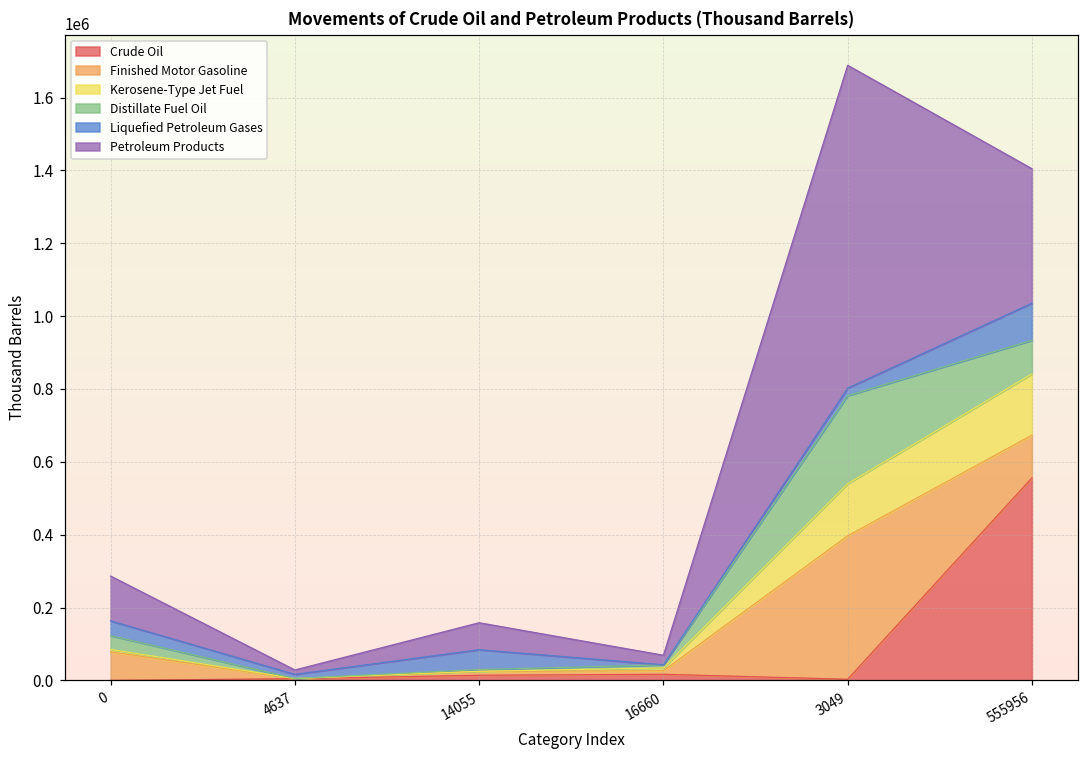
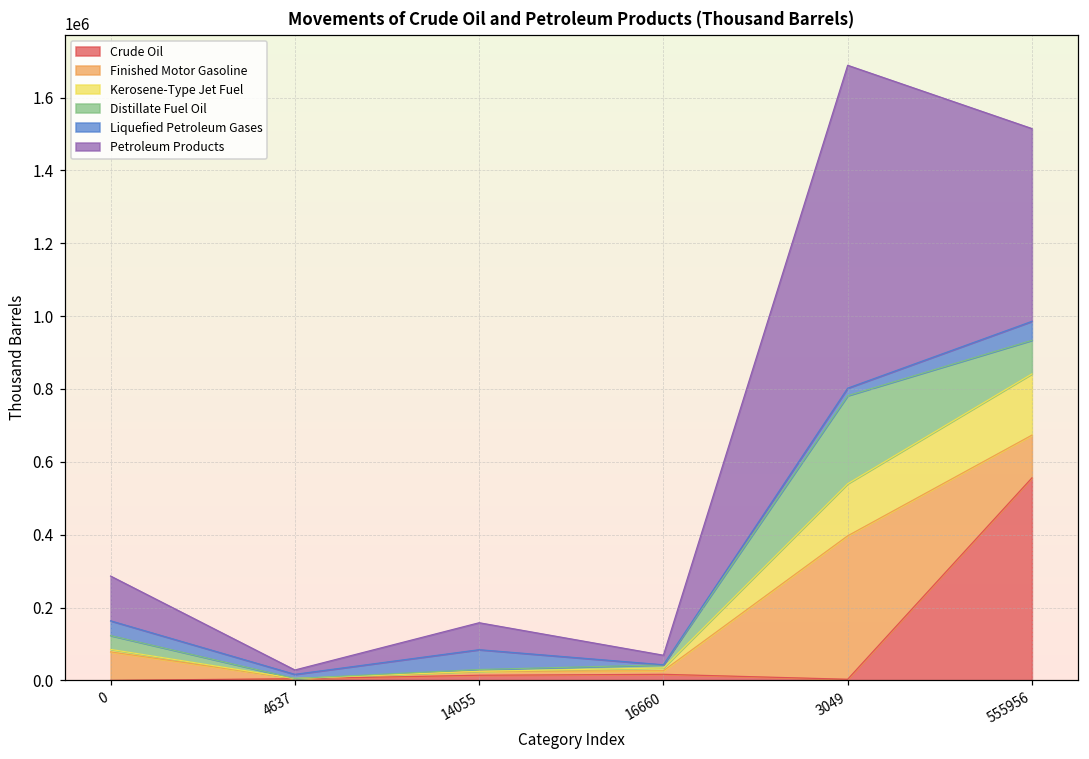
Liquefied Petroleum Gases, 555956: 100000 -> 50000
Petroleum Products, 555956: 370000 -> 530000
